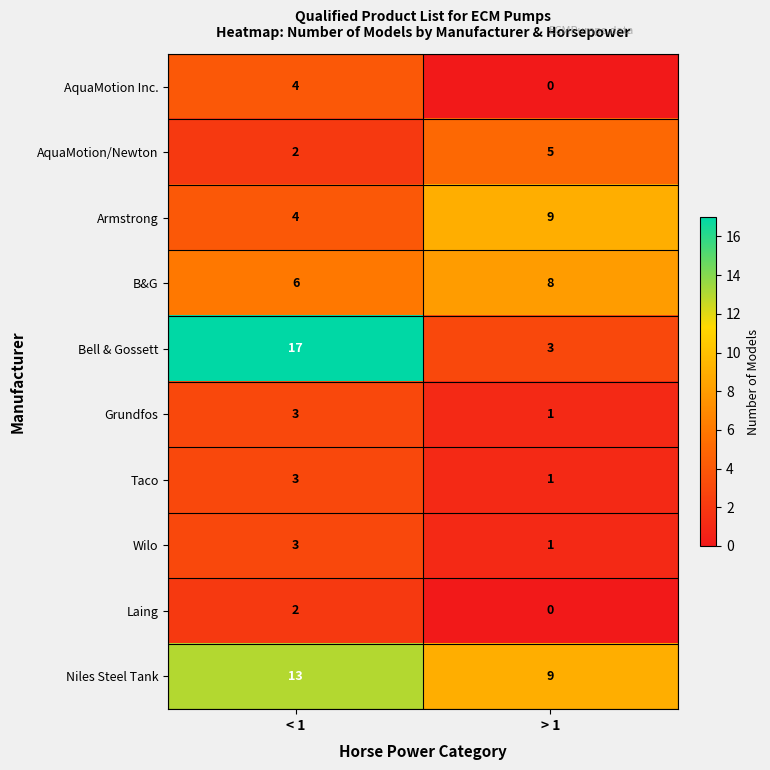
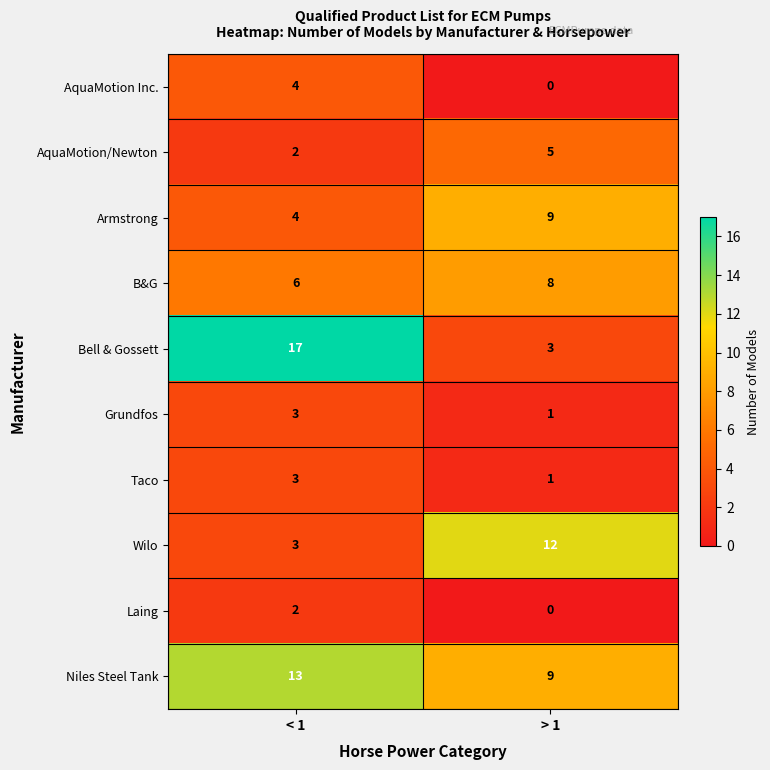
Wilo, > 1: 1 -> 12
